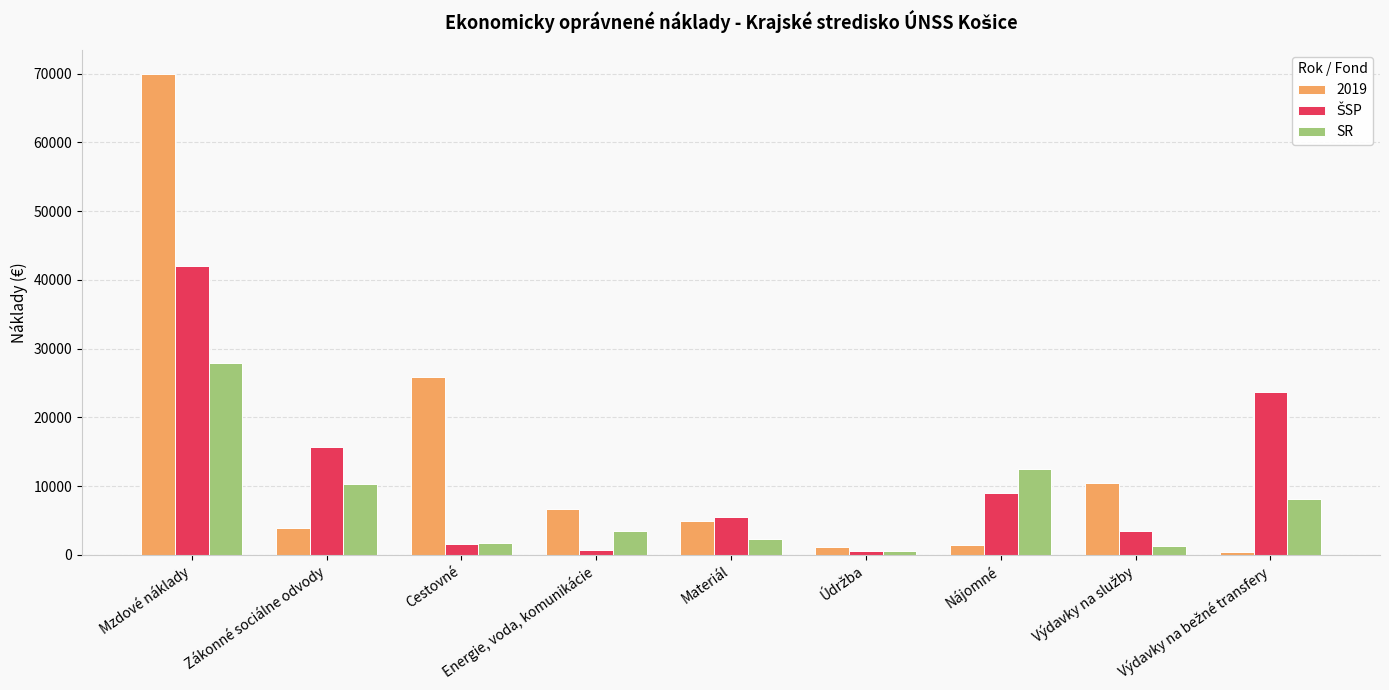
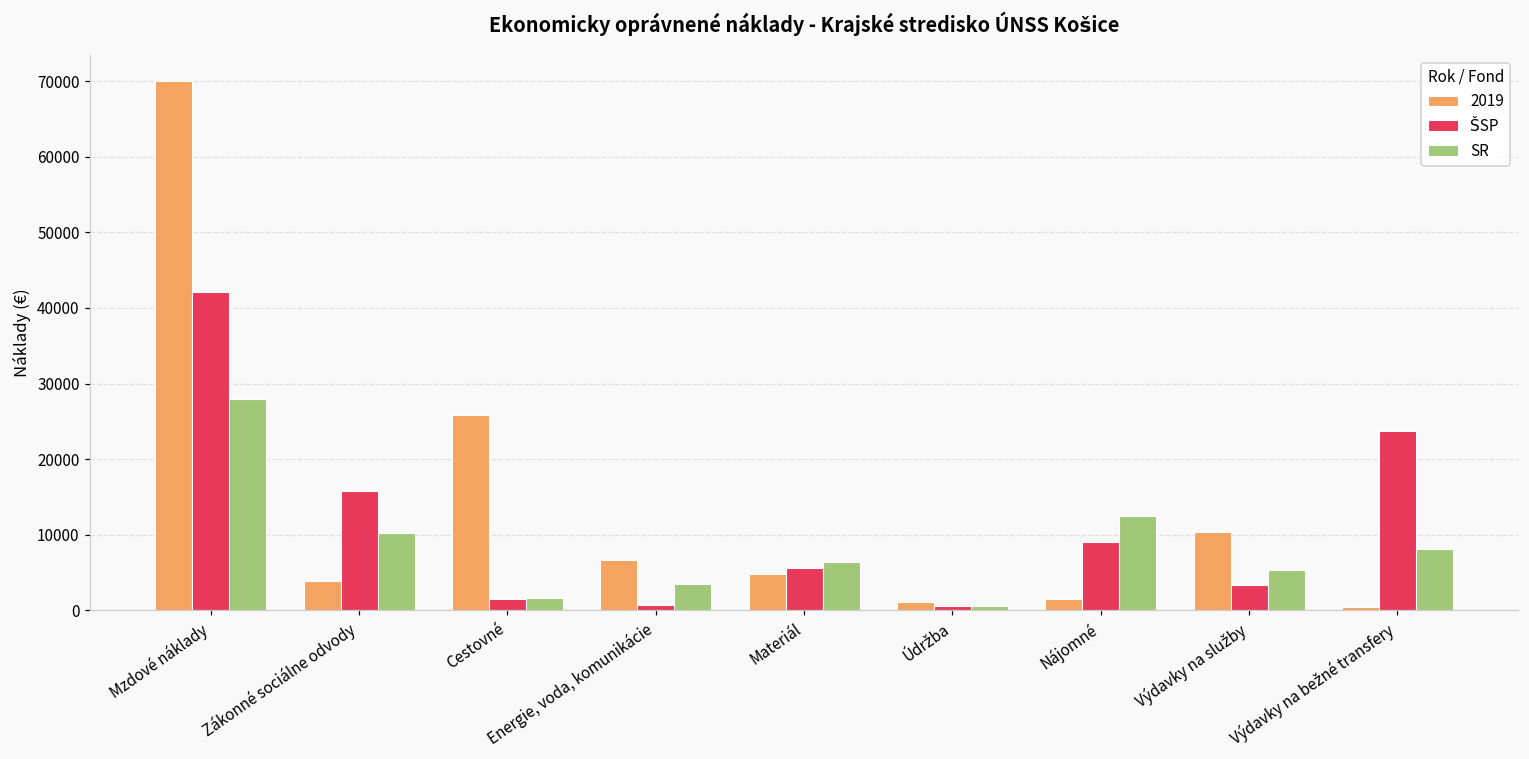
SR, Materiál: 2000 -> 6000
SR, Výdavky na služby: 1000 -> 5000
